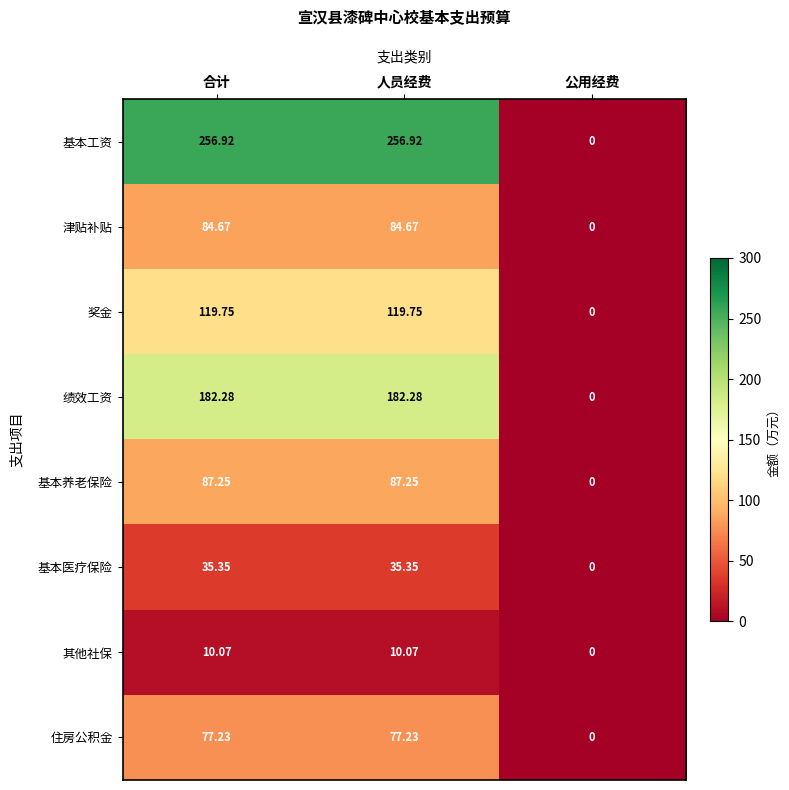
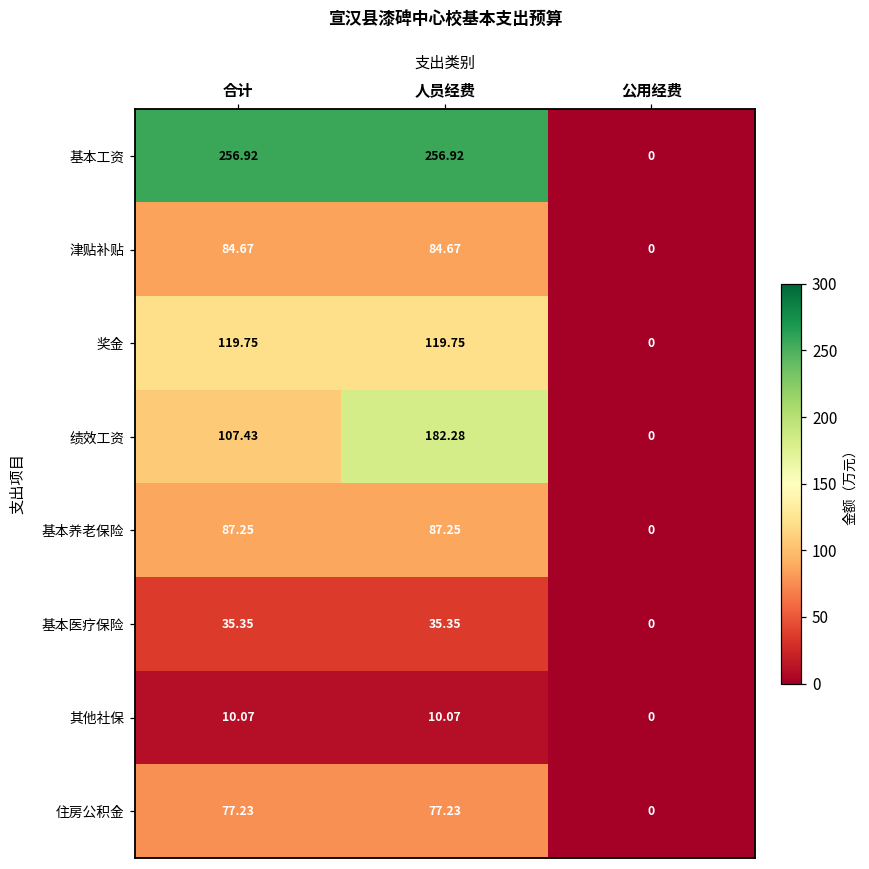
绩效工资, 合计: 182.28 -> 107.43
